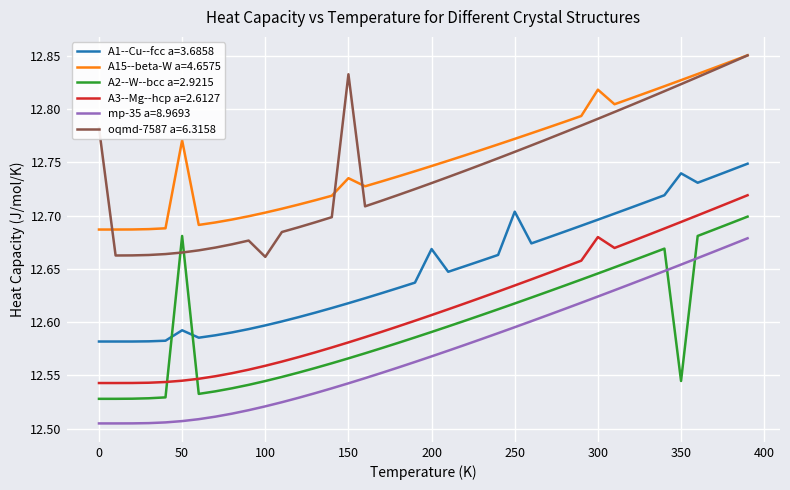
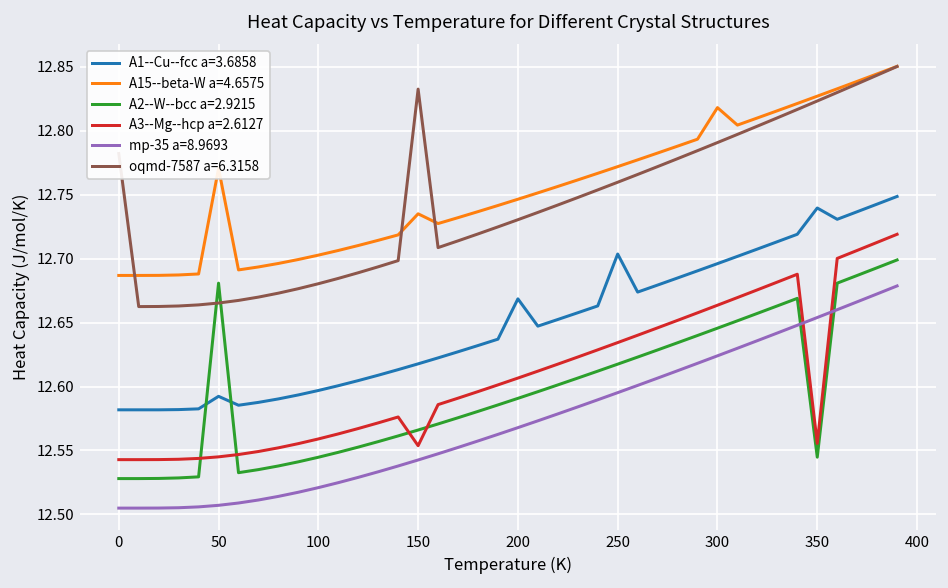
oqmd-7587 a=6.3158, 100: 12.661 -> 12.680
A3--Mg--hcp a=2.6127, 150: 12.581 -> 12.554
A3--Mg--hcp a=2.6127, 300: 12.680 -> 12.664
A3--Mg--hcp a=2.6127, 350: 12.694 -> 12.556
